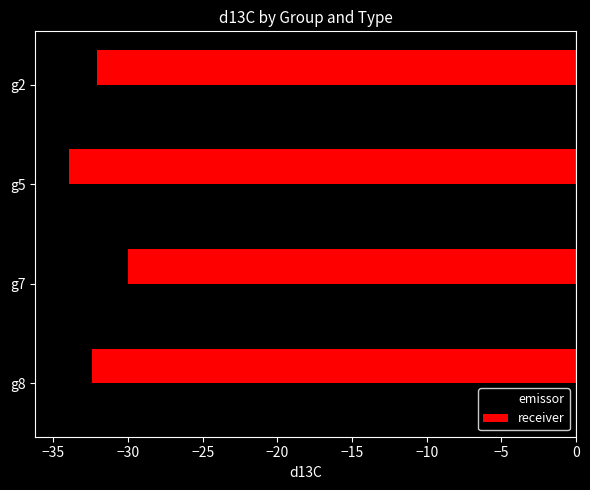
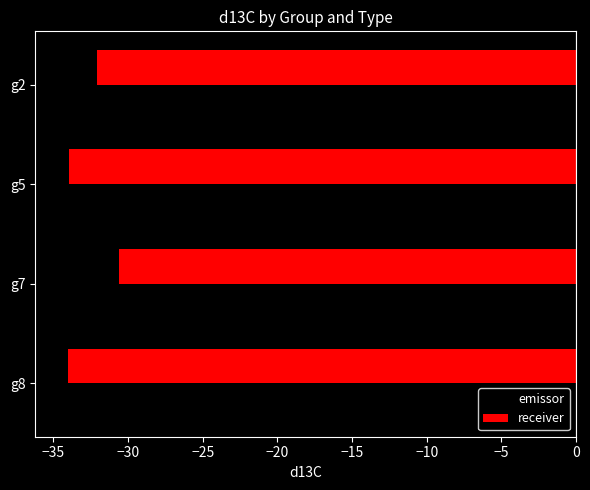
receiver, g7: -30.0 -> -30.6
receiver, g8: -32.4 -> -34.0
